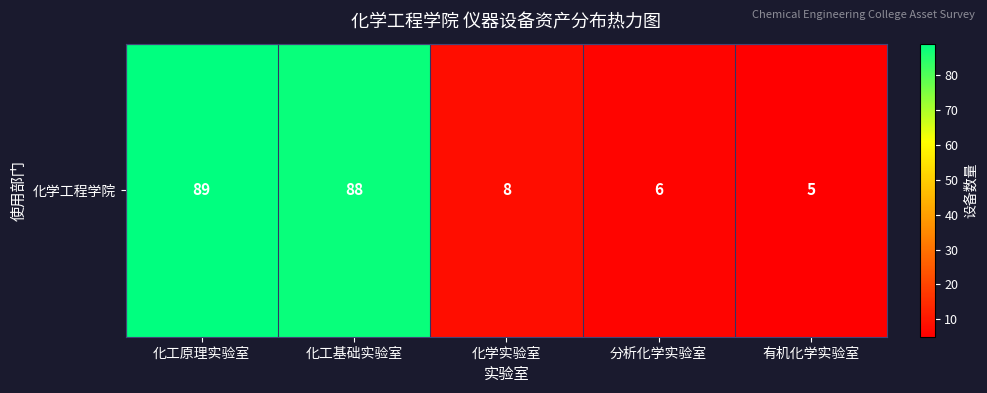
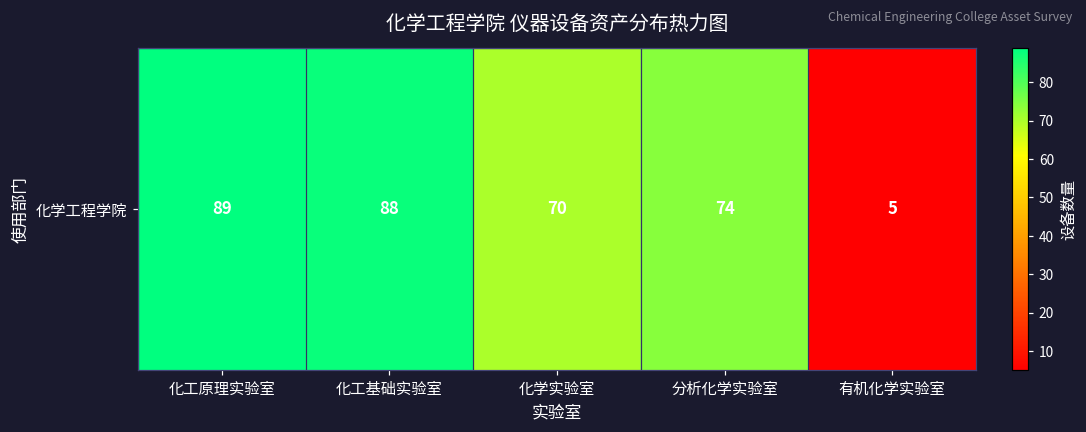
化学工程学院, 化学实验室: 8 -> 70
化学工程学院, 分析化学实验室: 6 -> 74
